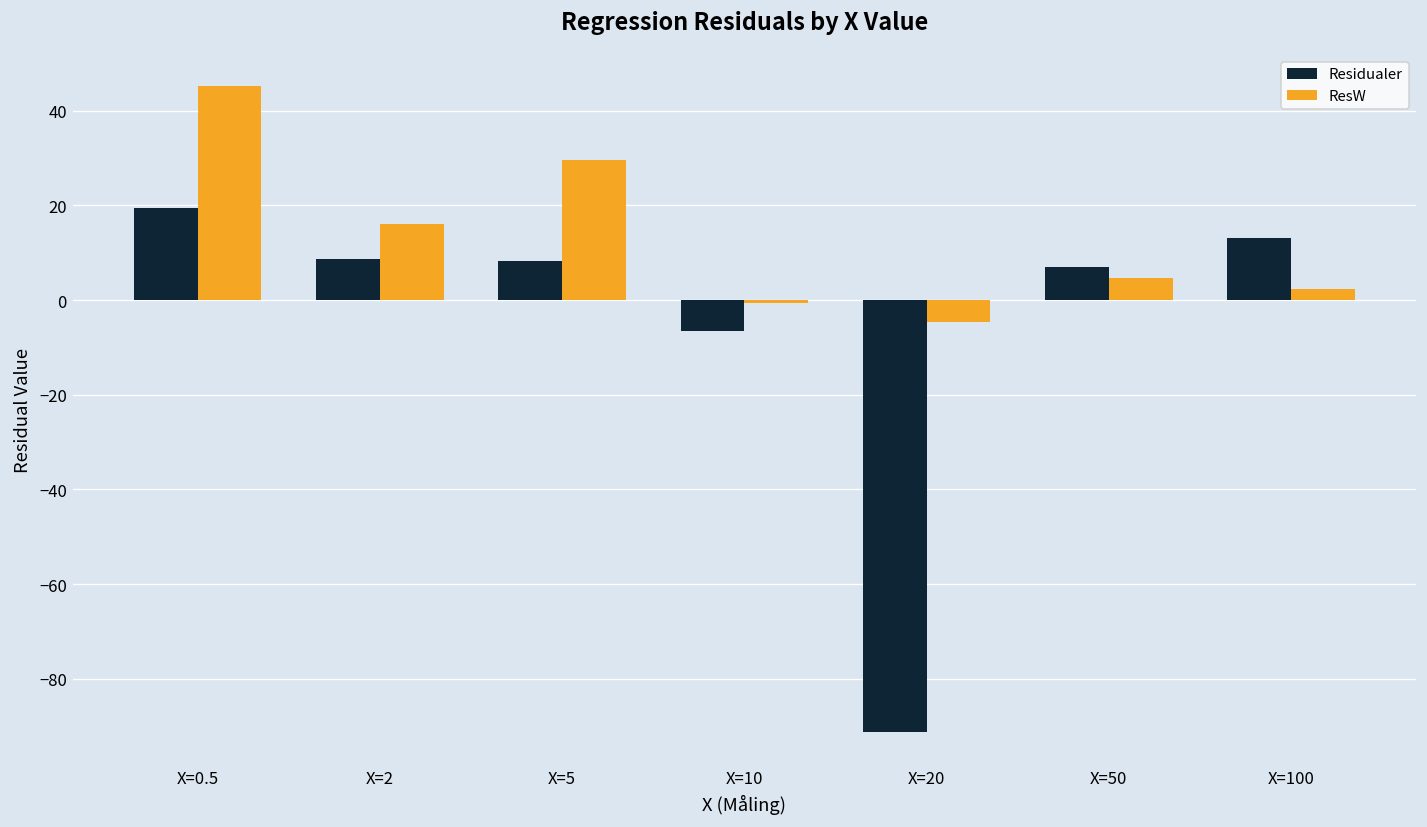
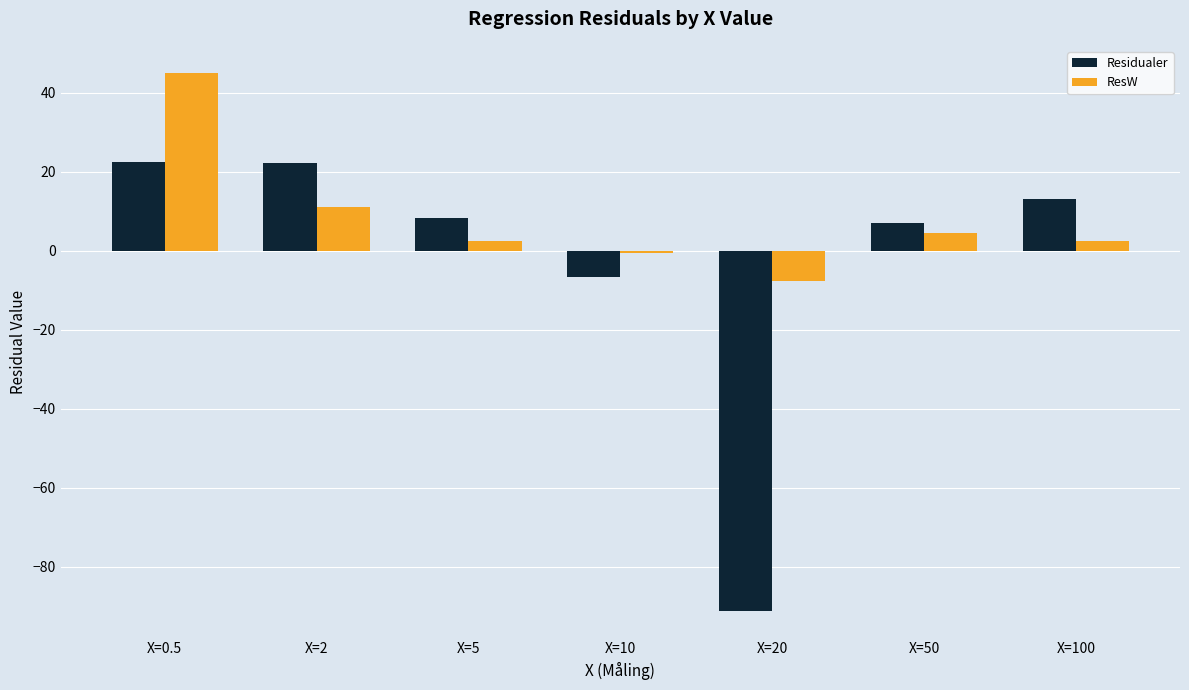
Residualer, X=0.5: 19 -> 23
Residualer, X=2: 9 -> 22
ResW, X=2: 16 -> 11
ResW, X=5: 29 -> 3
ResW, X=20: -5 -> -8
